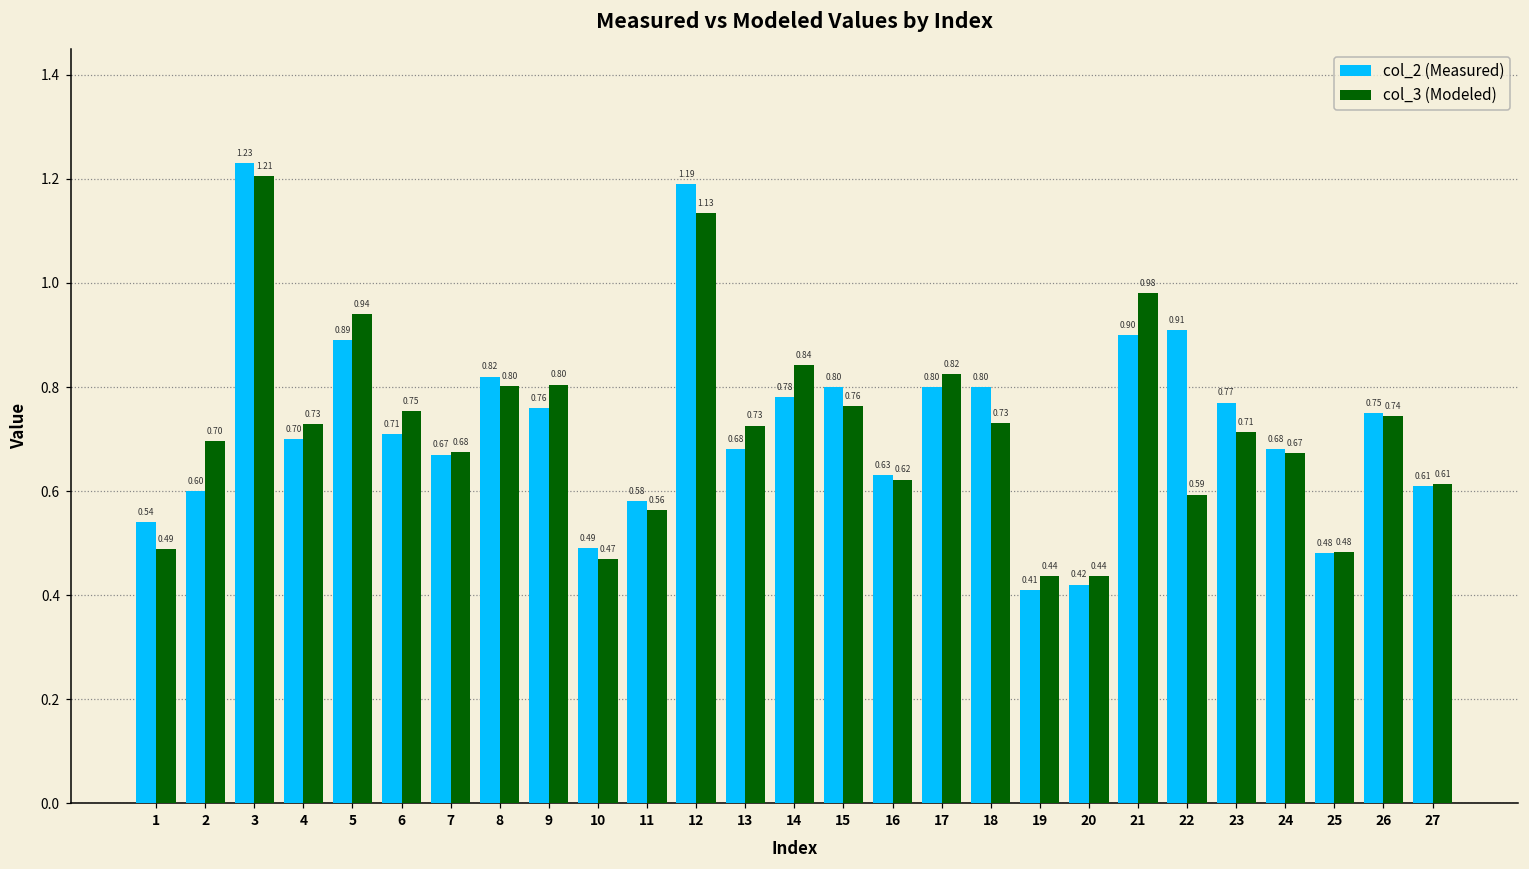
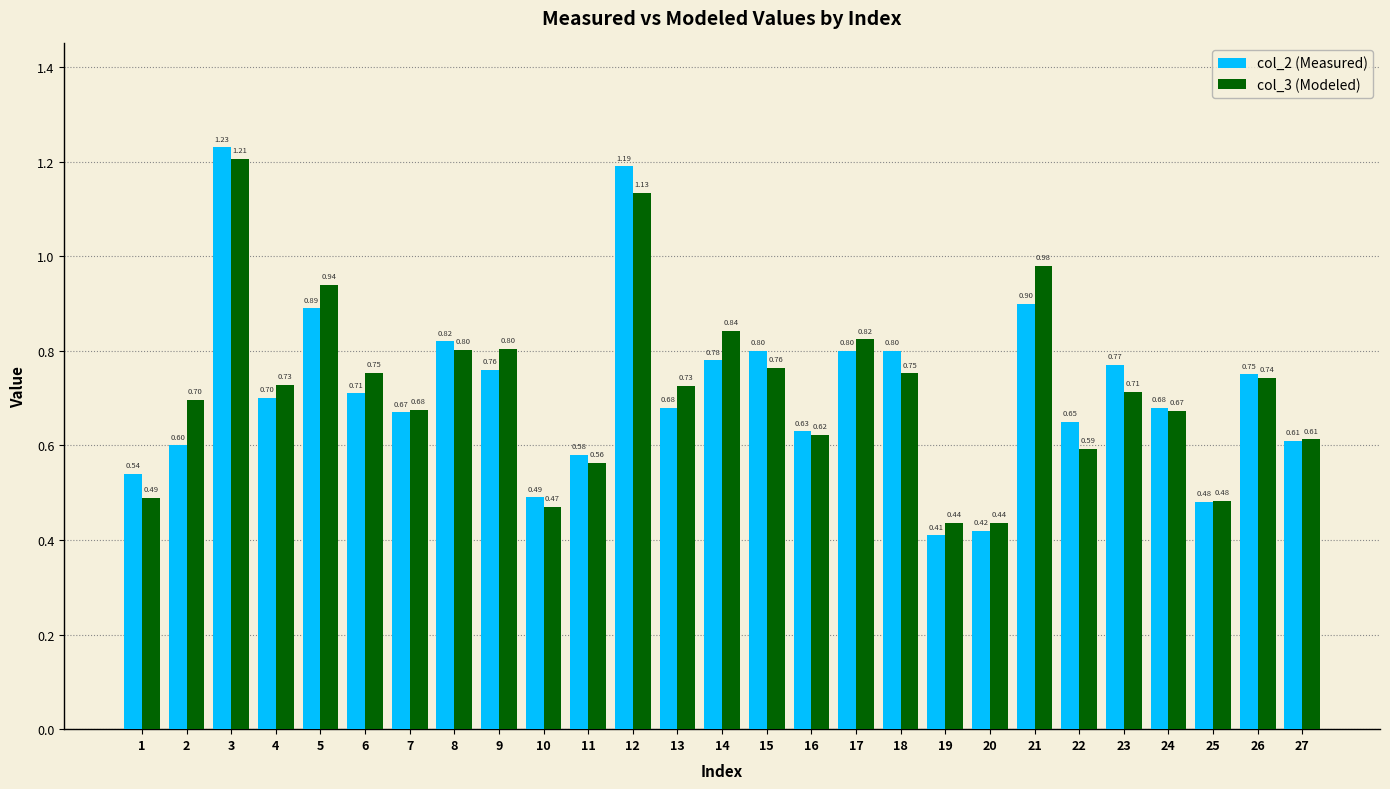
col_3 (Modeled), 18: 0.73 -> 0.75
col_2 (Measured), 22: 0.91 -> 0.65
